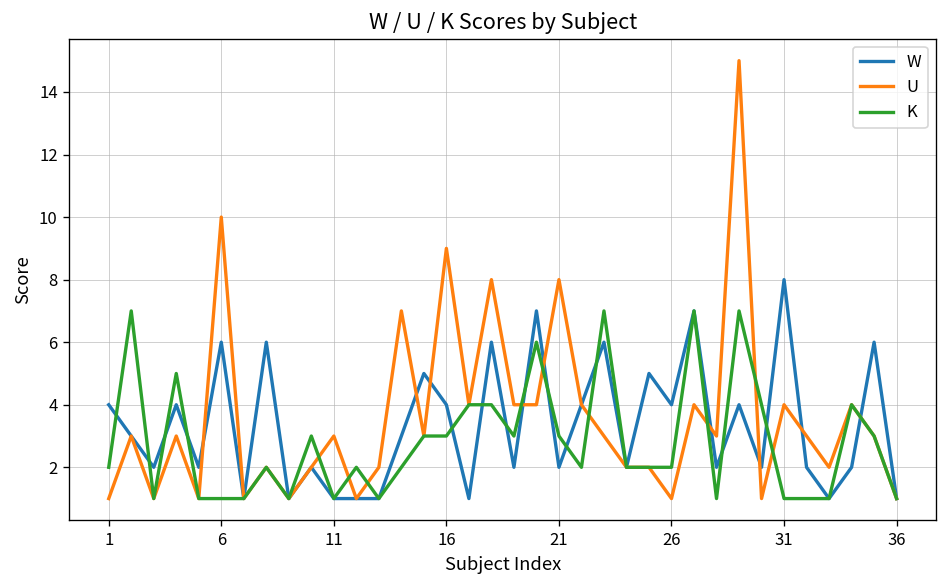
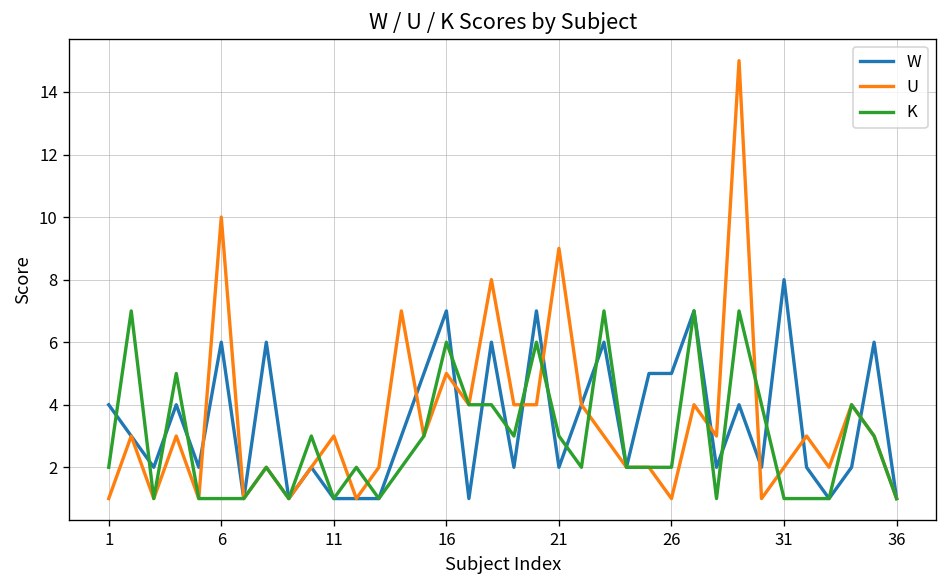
W, 16: 4 -> 7
U, 16: 9 -> 5
K, 16: 3 -> 6
U, 21: 8 -> 9
W, 26: 4 -> 5
U, 31: 4 -> 2
